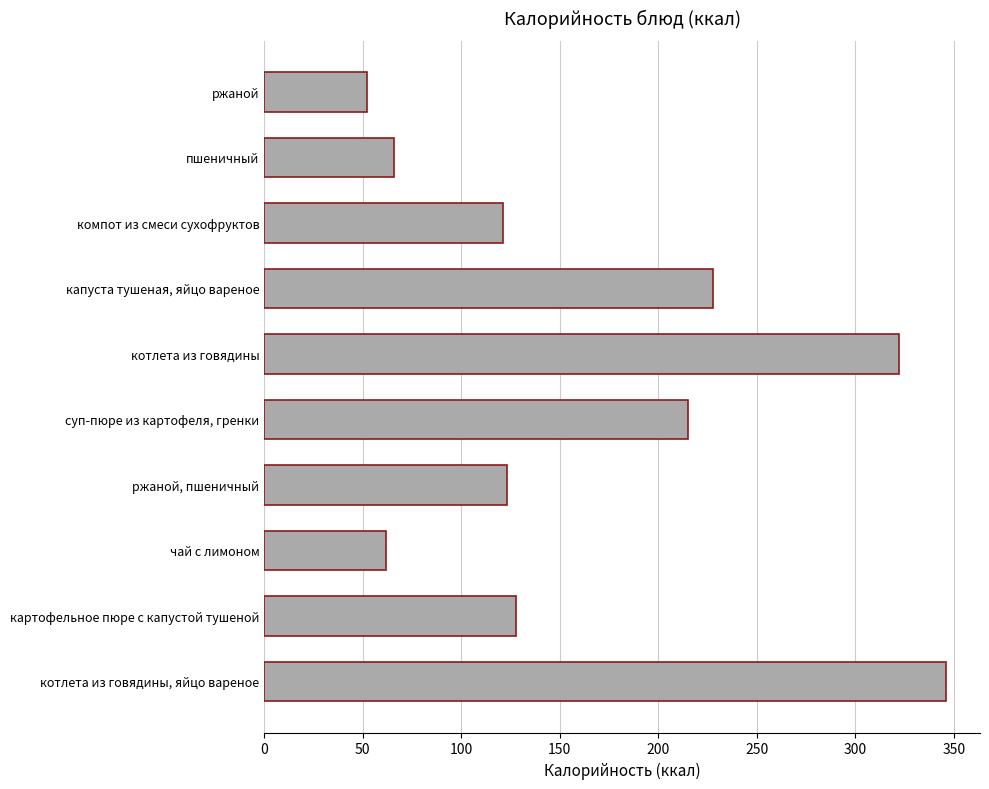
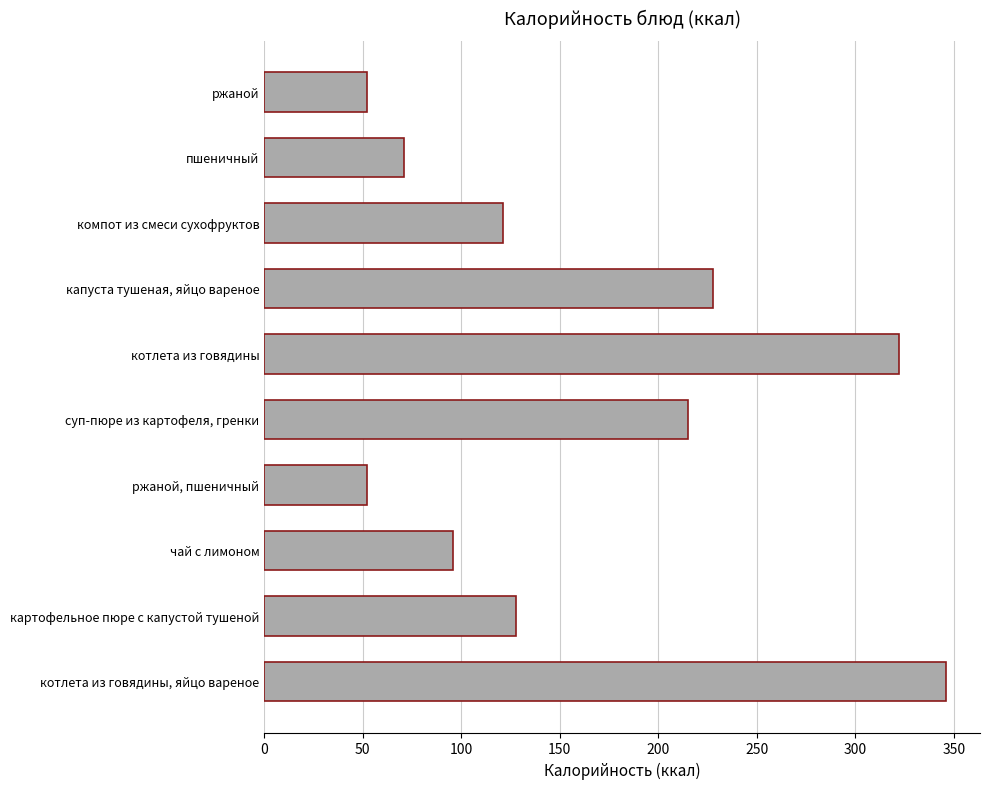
пшеничный: 66 -> 71
ржаной, пшеничный: 123 -> 52
чай с лимоном: 62 -> 96
